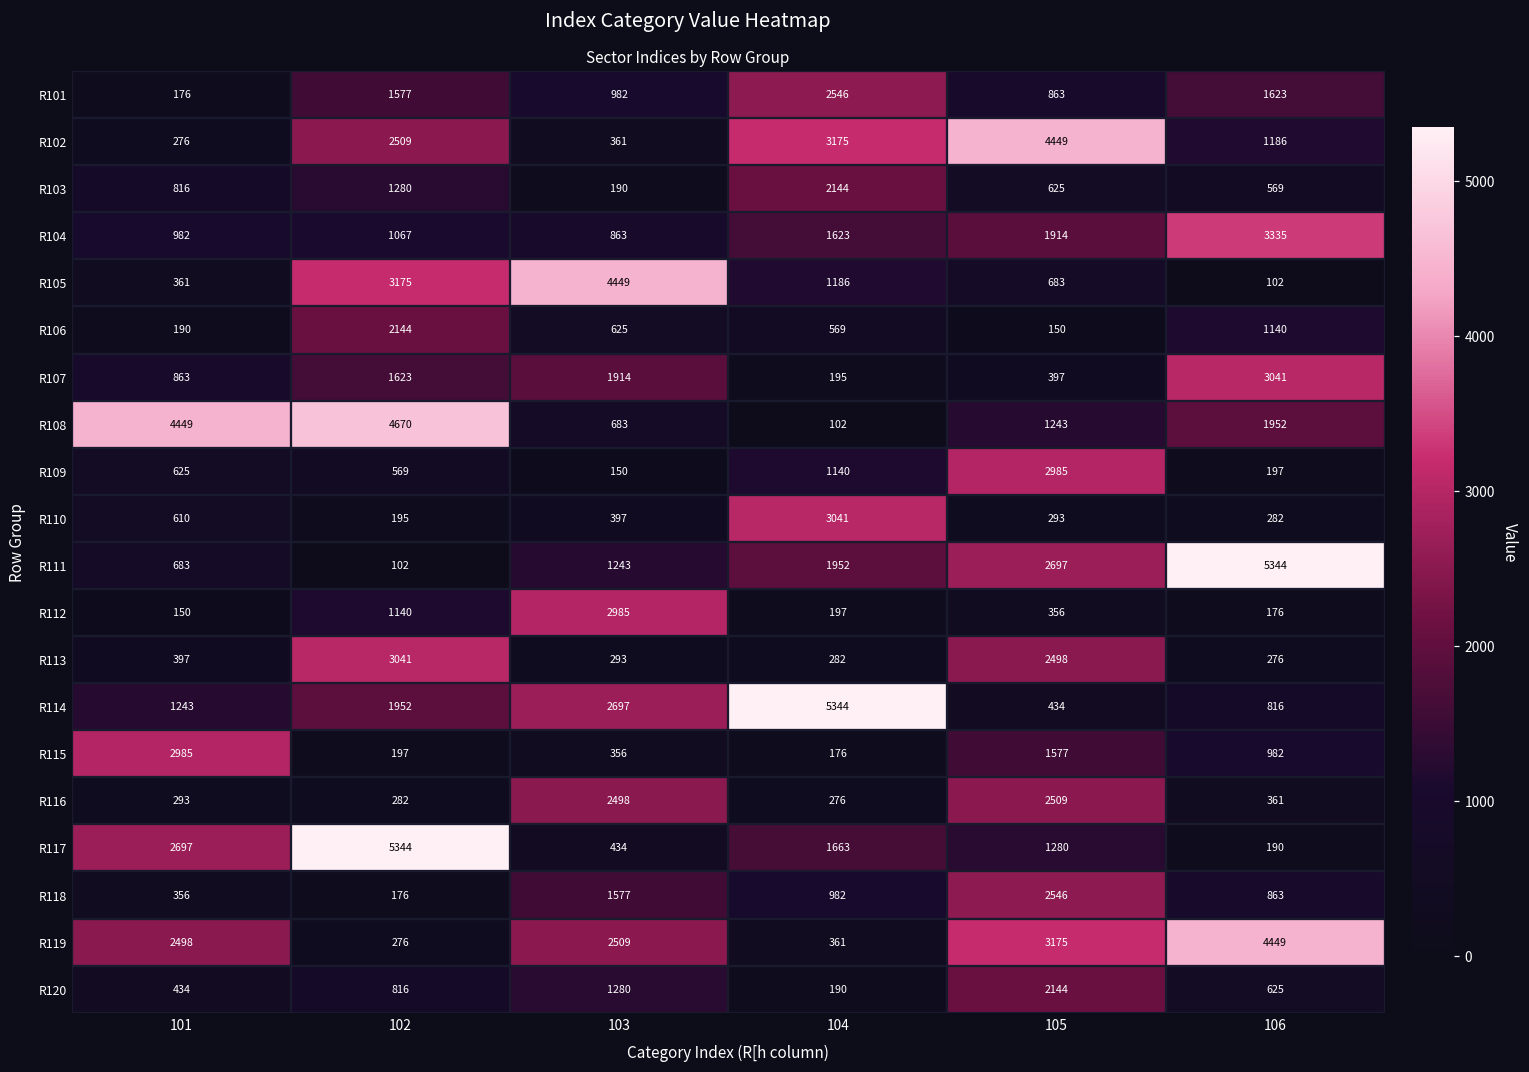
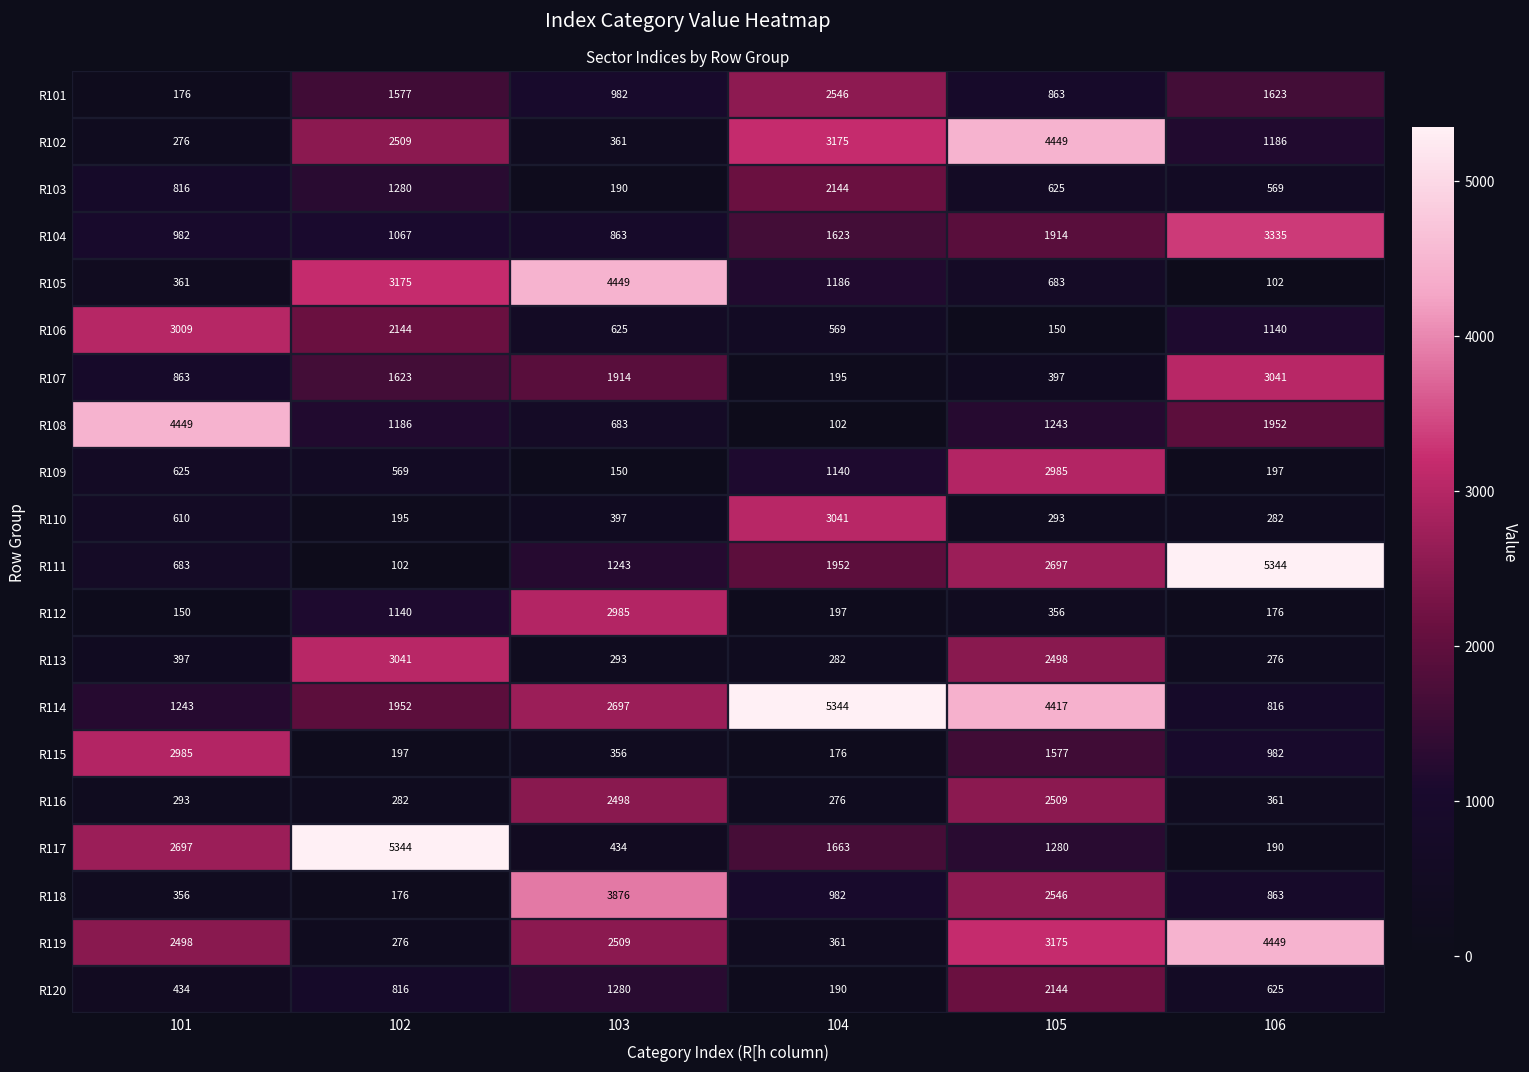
R106, 101: 190 -> 3009
R108, 102: 4670 -> 1186
R114, 105: 434 -> 4417
R118, 103: 1577 -> 3876
